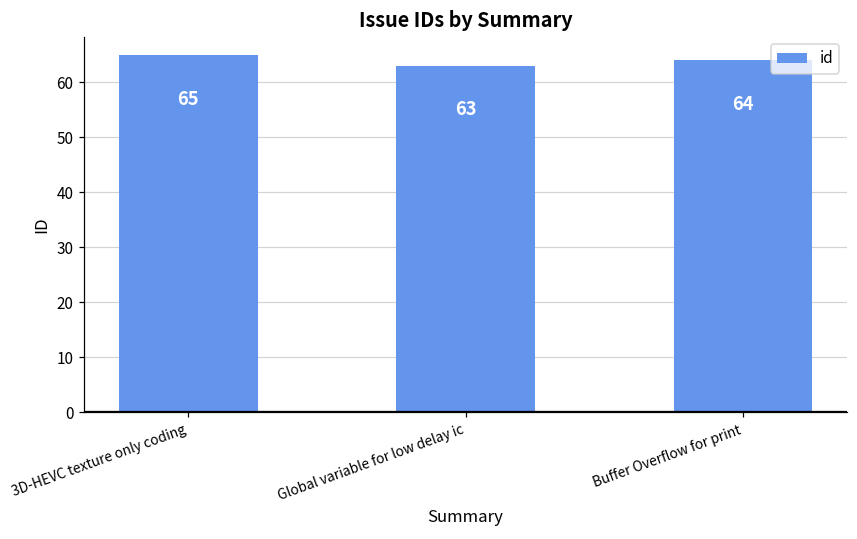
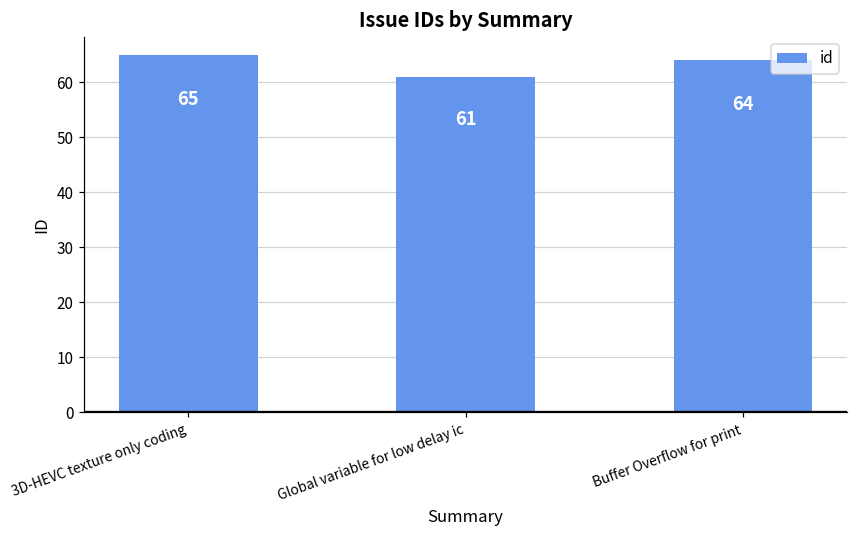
Global variable for low delay ic: 63 -> 61
